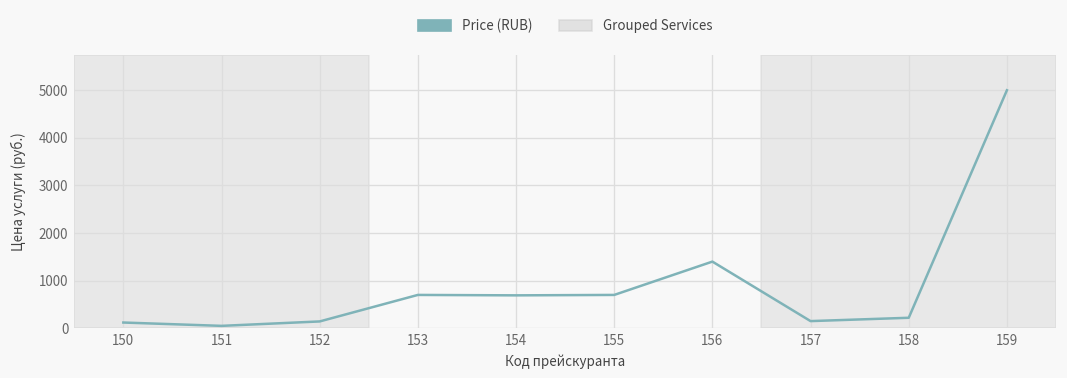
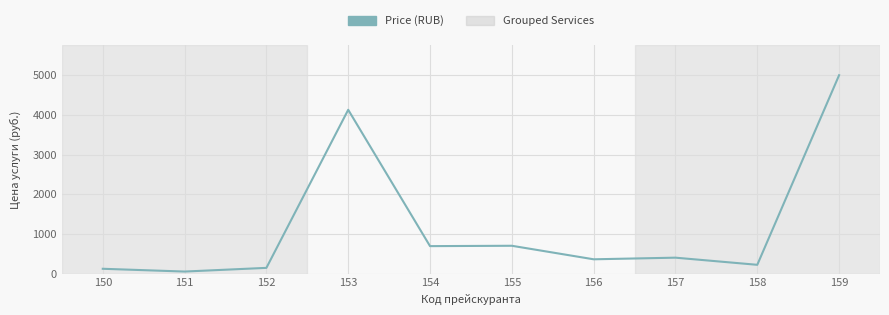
153: 700 -> 4100
156: 1400 -> 400
157: 200 -> 400
